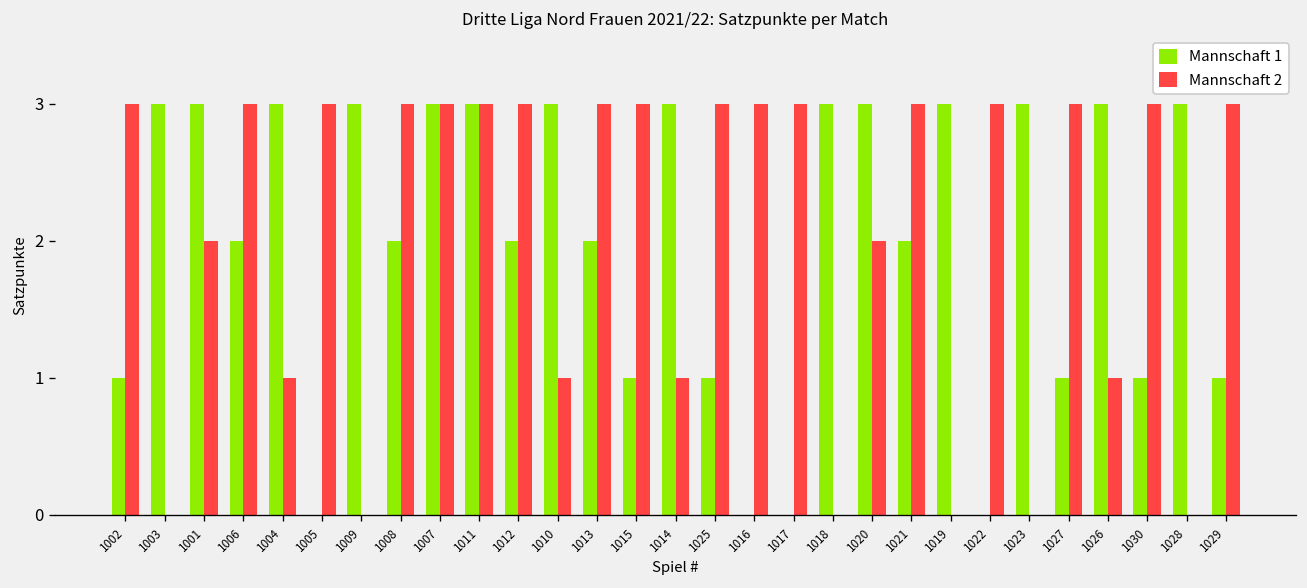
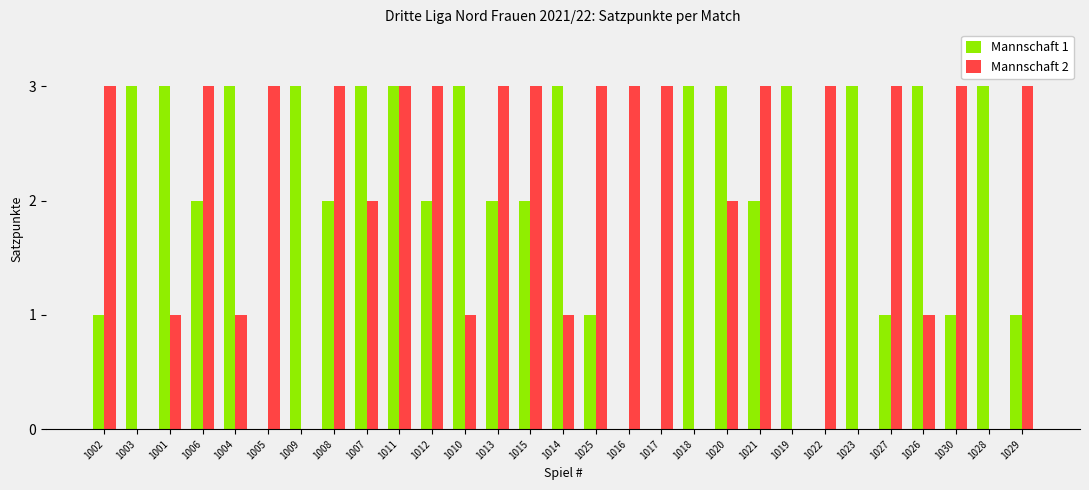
Mannschaft 2, 1001: 2 -> 1
Mannschaft 2, 1007: 3 -> 2
Mannschaft 1, 1015: 1 -> 2
